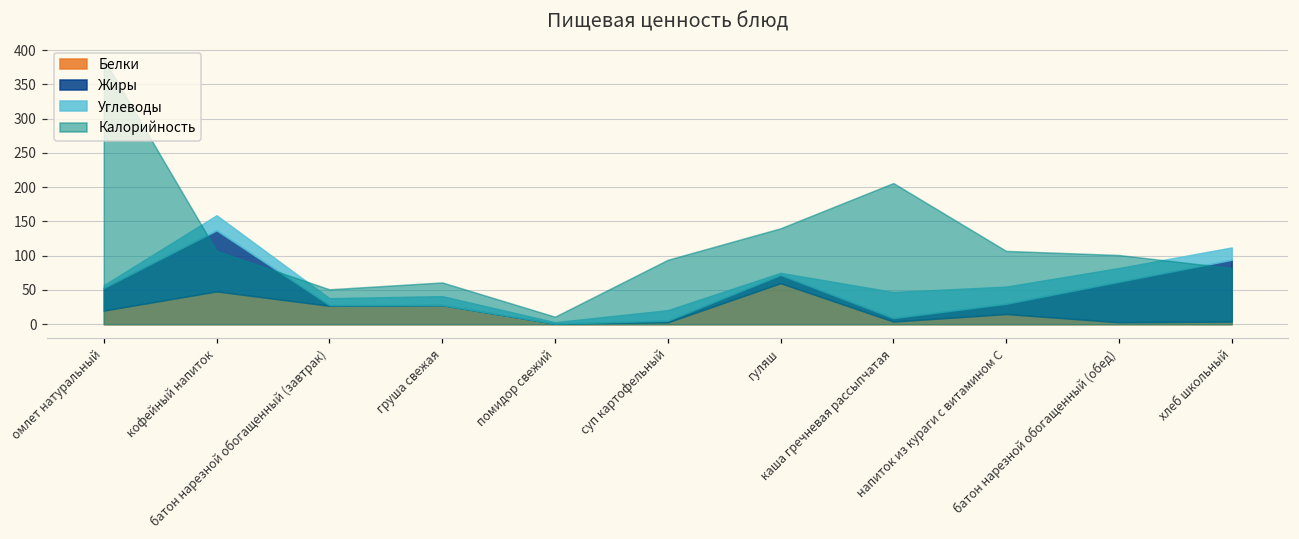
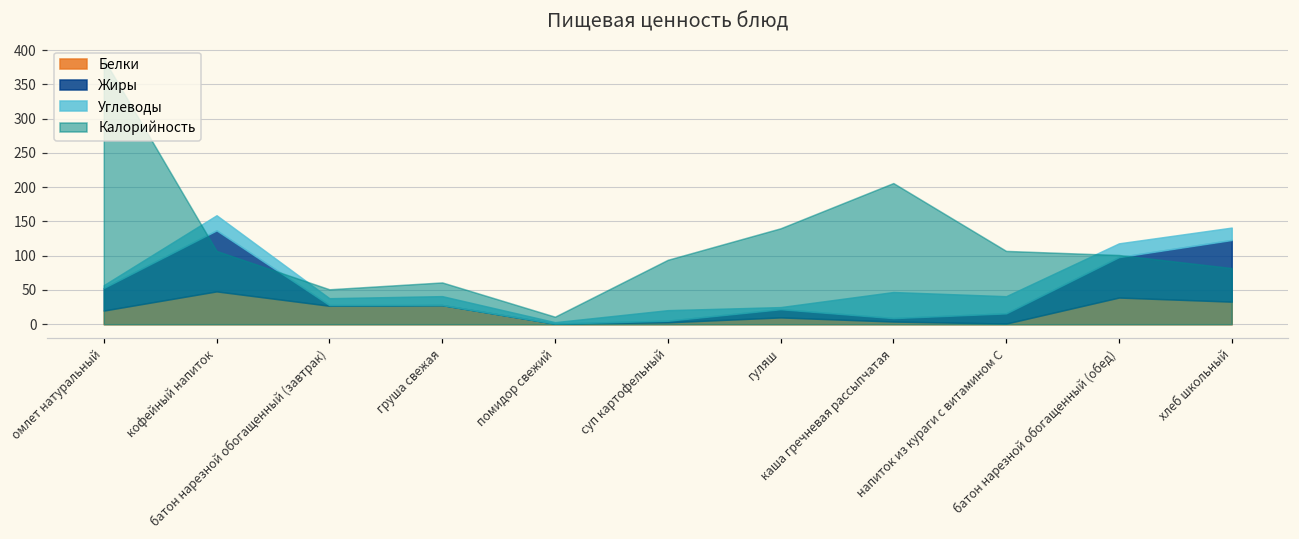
Белки, гуляш: 60 -> 10
Белки, напиток из кураги с витамином С: 20 -> 0
Белки, батон нарезной обогащенный (обед): 0 -> 40
Белки, хлеб школьный: 0 -> 30
